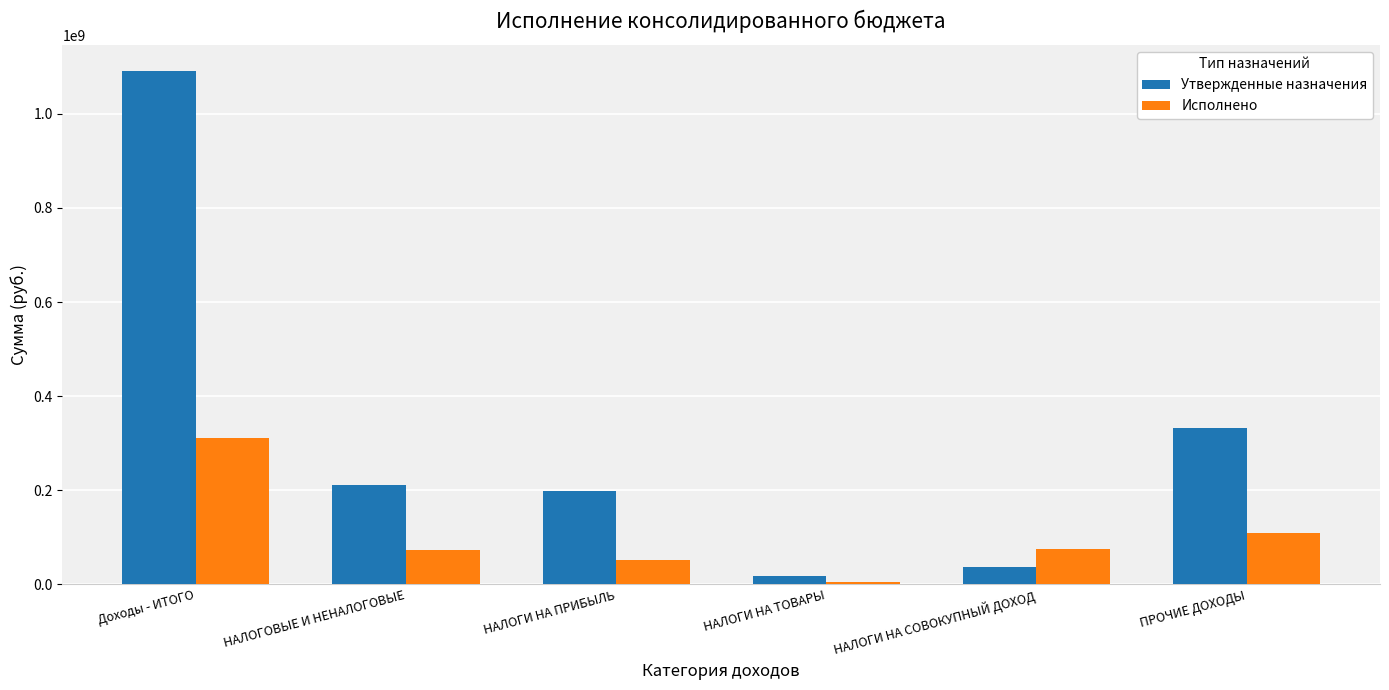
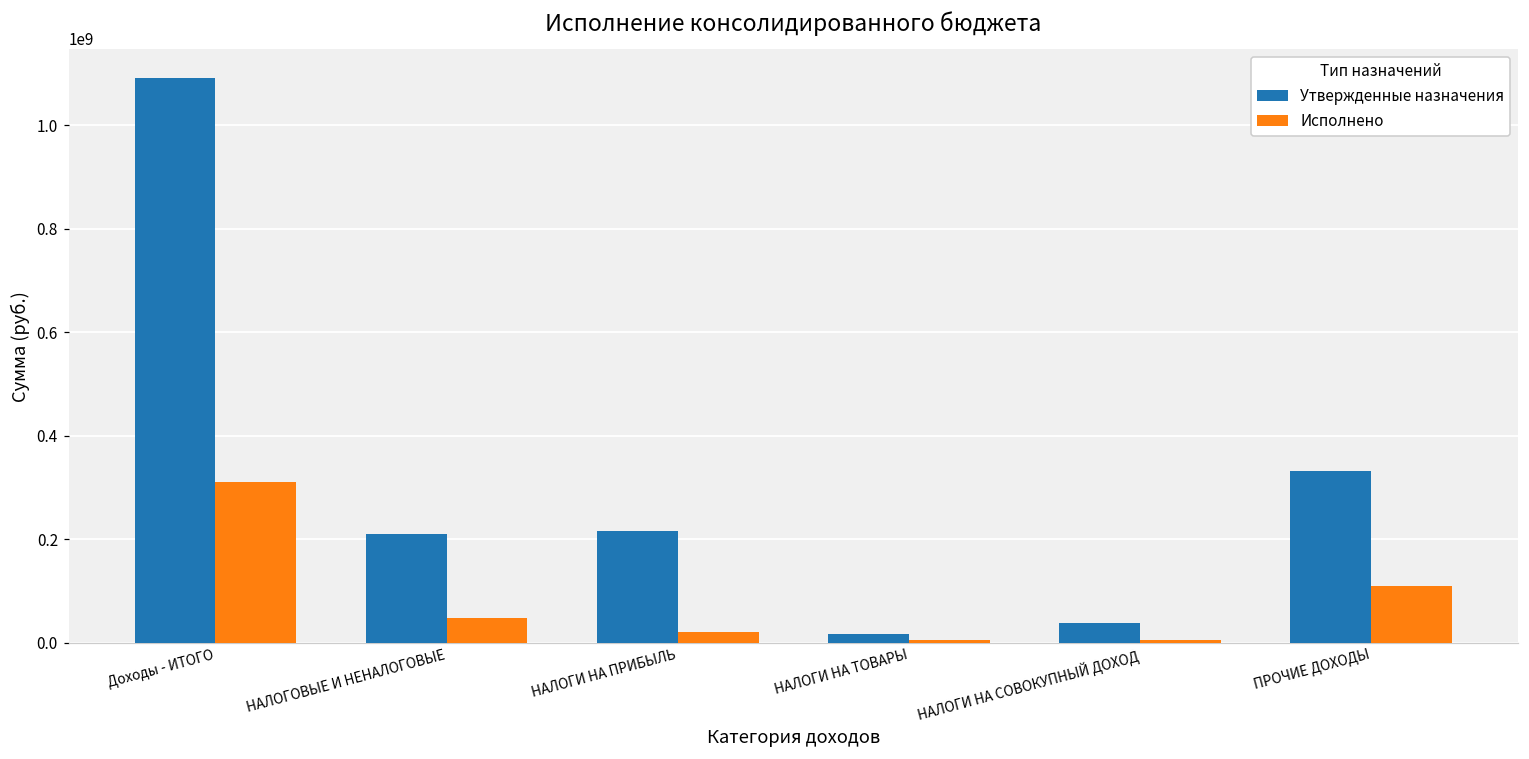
Исполнено, НАЛОГОВЫЕ И НЕНАЛОГОВЫЕ: 70000000 -> 50000000
Утвержденные назначения, НАЛОГИ НА ПРИБЫЛЬ: 200000000 -> 220000000
Исполнено, НАЛОГИ НА ПРИБЫЛЬ: 50000000 -> 20000000
Исполнено, НАЛОГИ НА СОВОКУПНЫЙ ДОХОД: 80000000 -> 0
